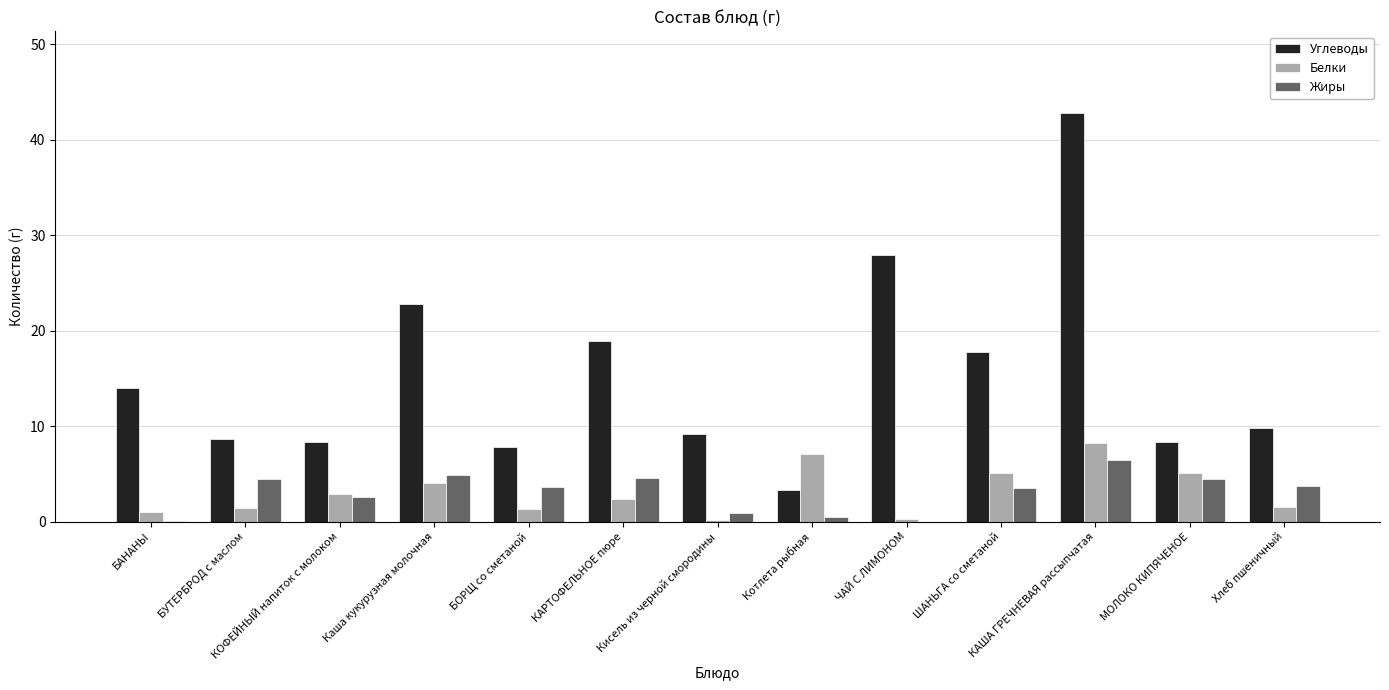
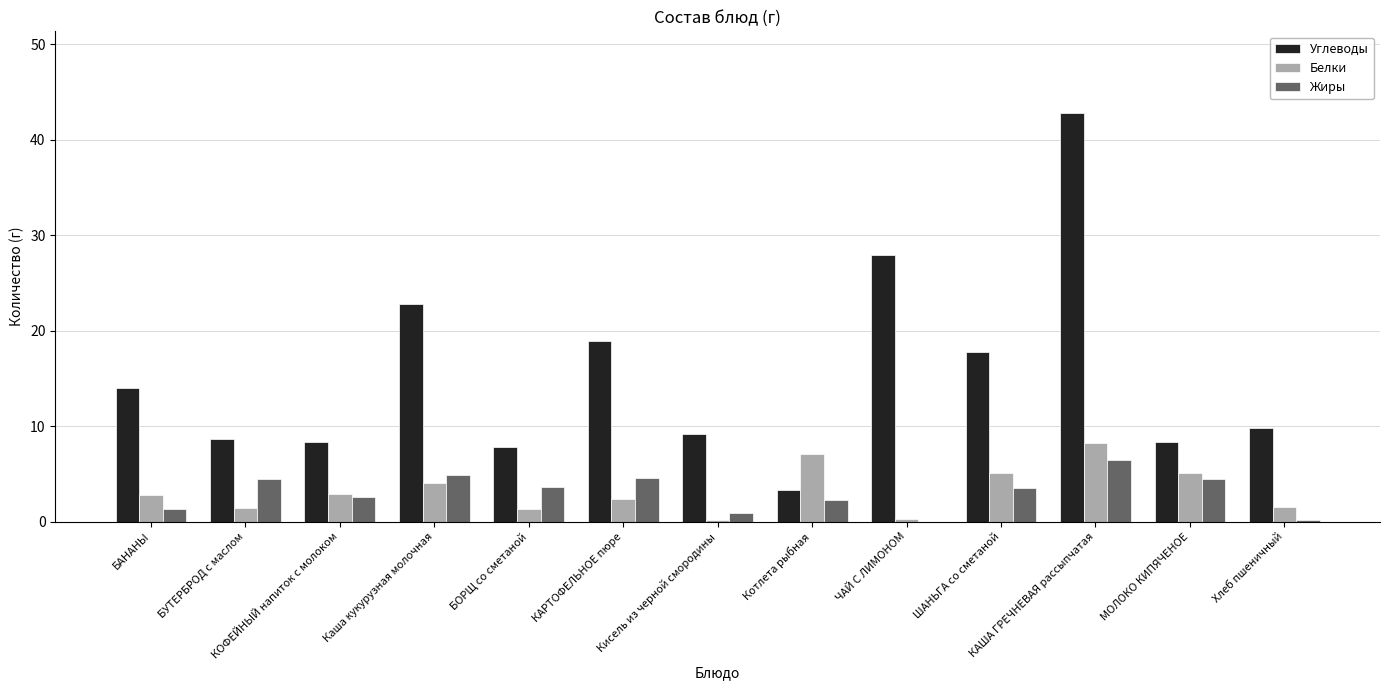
Белки, БАНАНЫ: 1 -> 3
Жиры, БАНАНЫ: 0 -> 1
Жиры, Котлета рыбная: 1 -> 2
Жиры, Хлеб пшеничный: 4 -> 0
